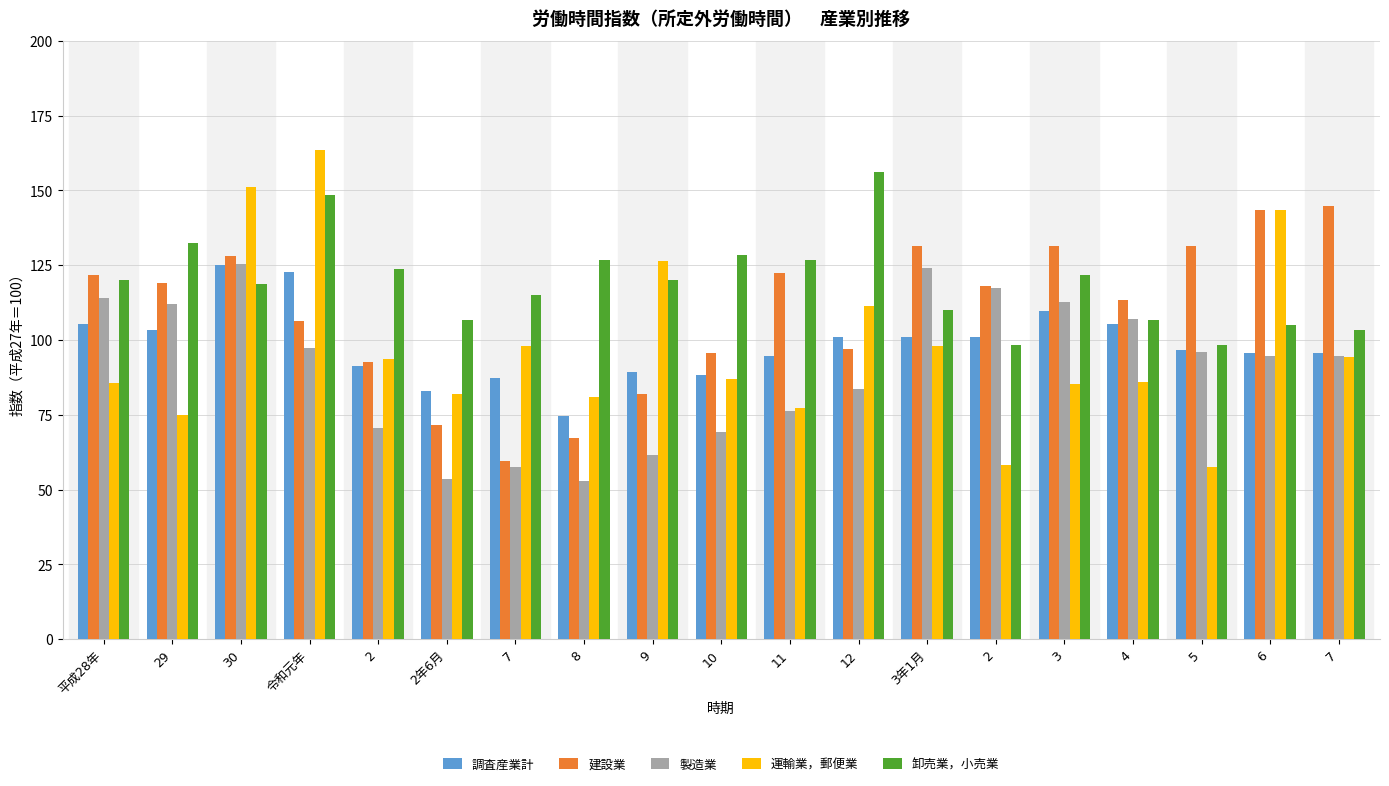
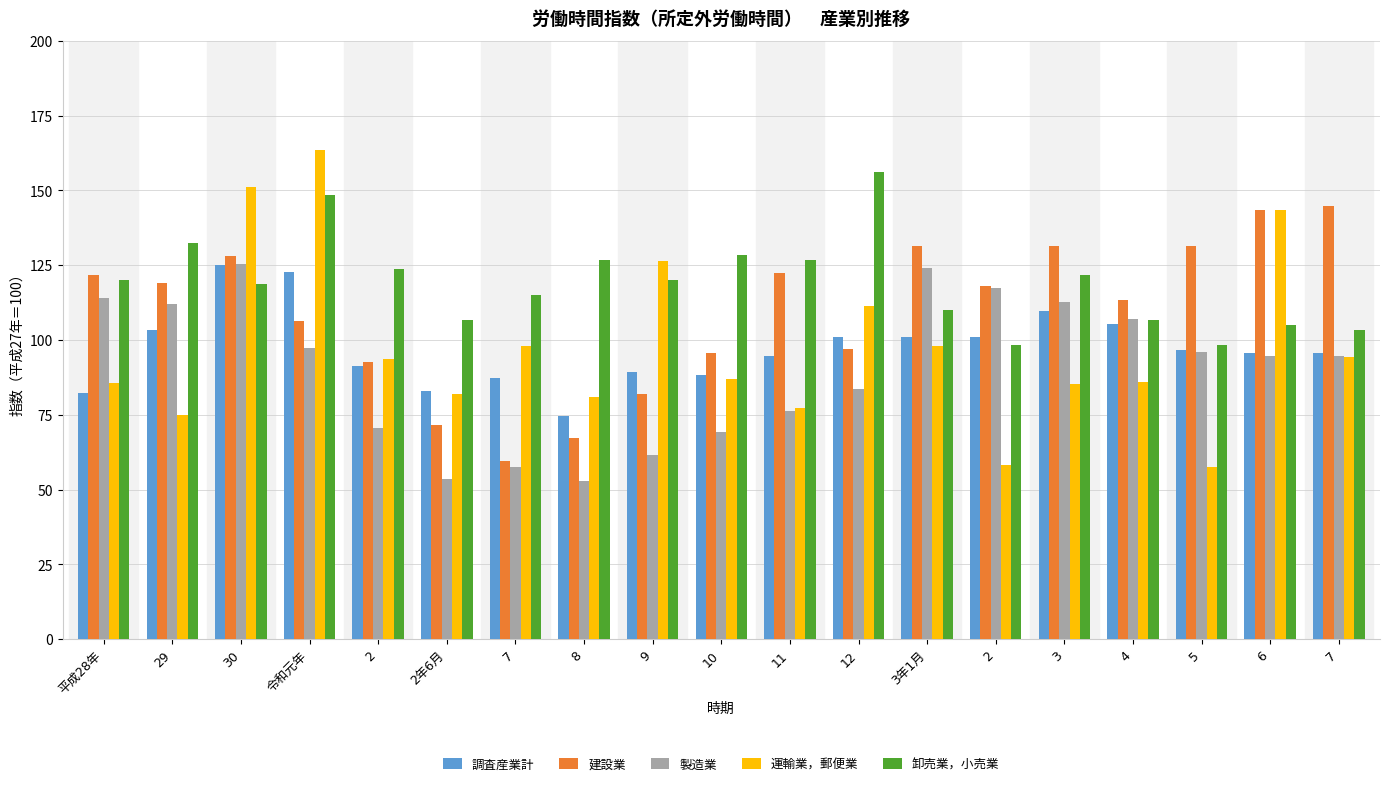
調査産業計, 平成28年: 105 -> 82
